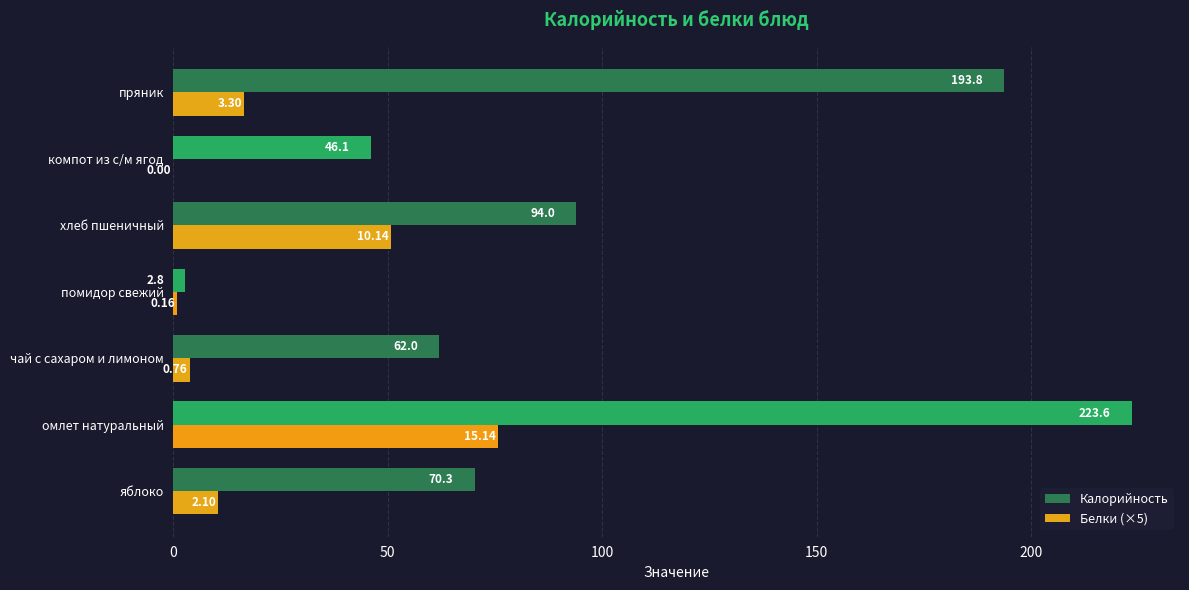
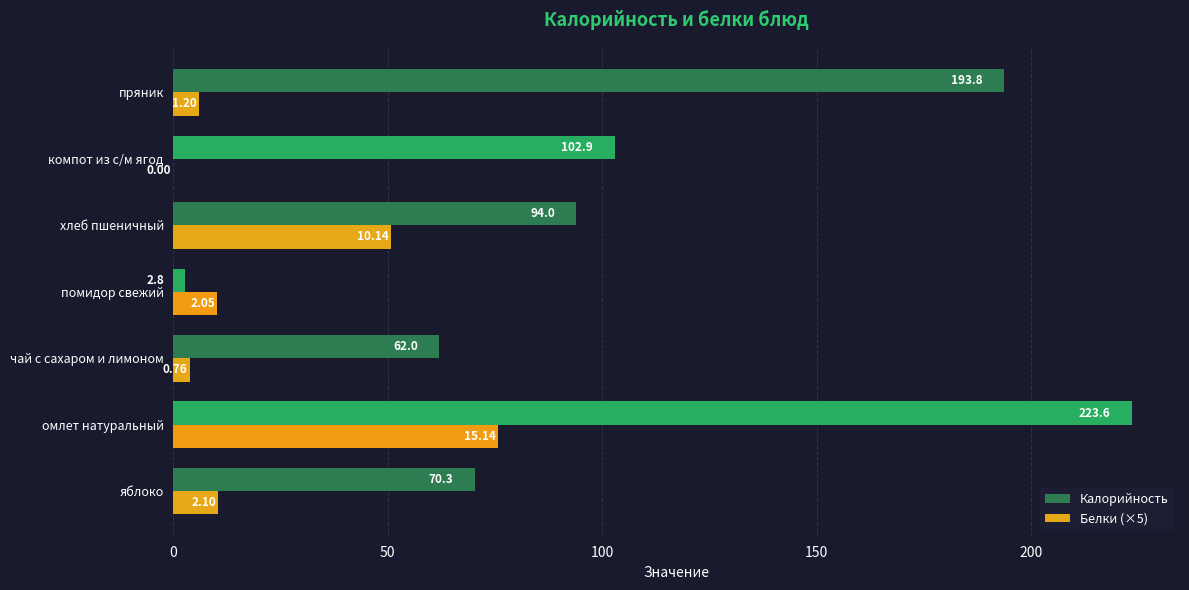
Белки (×5), пряник: 3.30 -> 1.20
Калорийность, компот из с/м ягод: 46.1 -> 102.9
Белки (×5), помидор свежий: 0.16 -> 2.05
